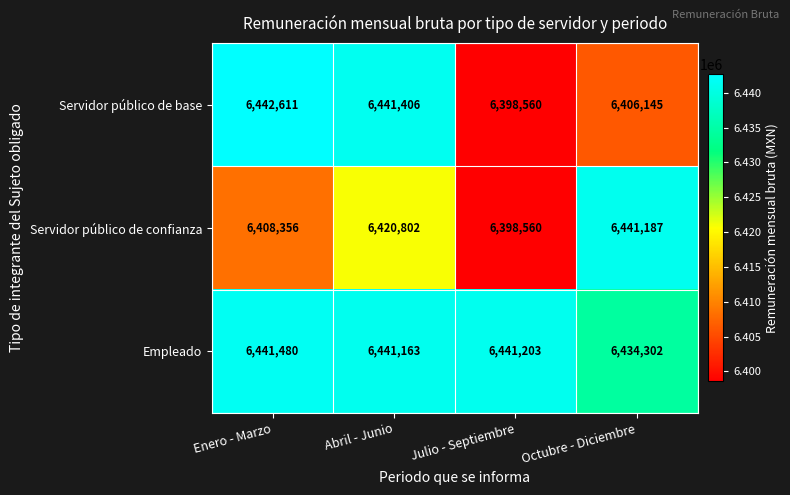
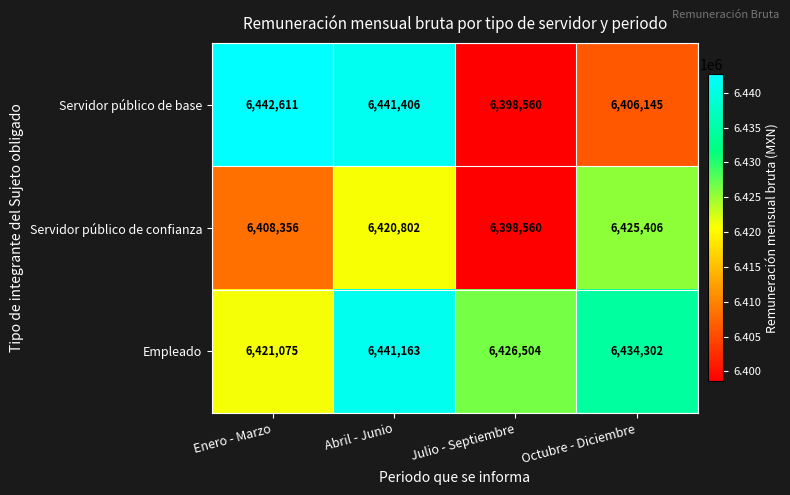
Servidor público de confianza, Octubre - Diciembre: 6,441,187 -> 6,425,406
Empleado, Enero - Marzo: 6,441,480 -> 6,421,075
Empleado, Julio - Septiembre: 6,441,203 -> 6,426,504
